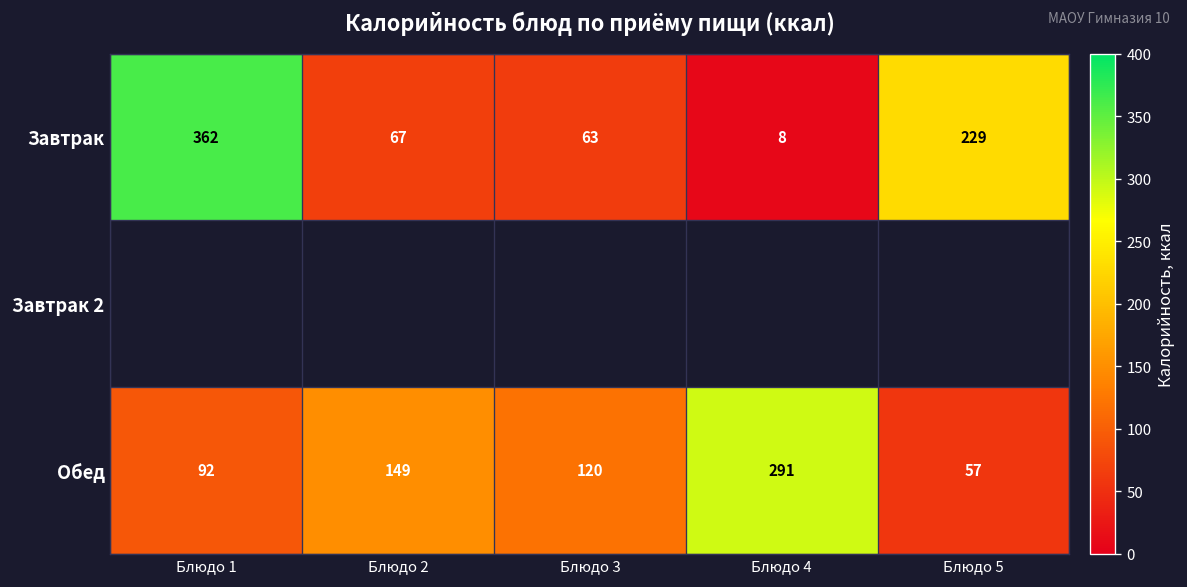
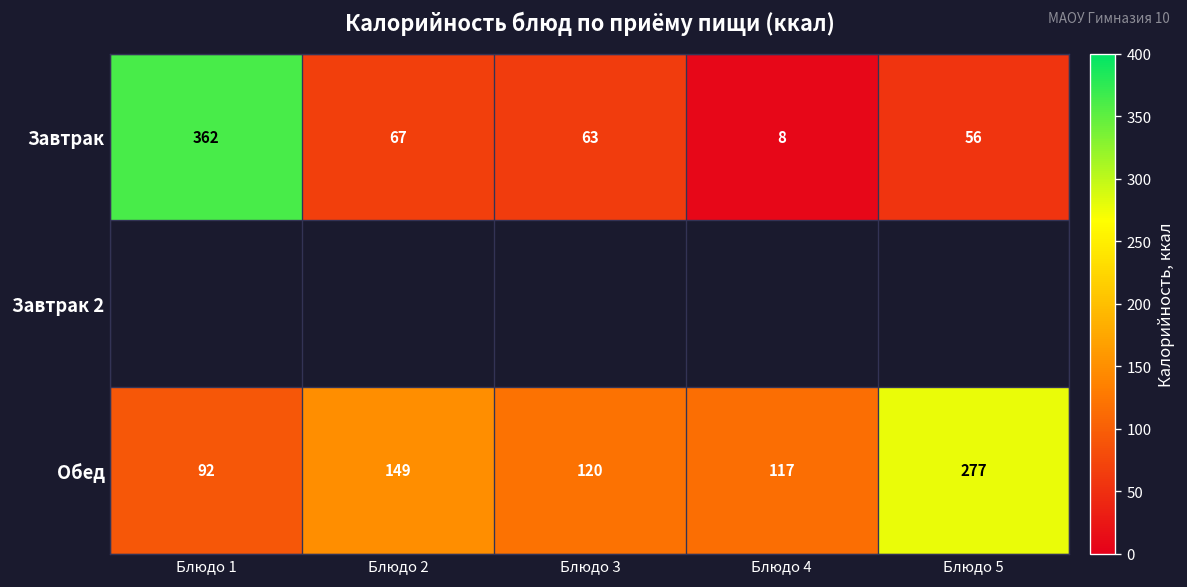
Завтрак, Блюдо 5: 229 -> 56
Обед, Блюдо 4: 291 -> 117
Обед, Блюдо 5: 57 -> 277
